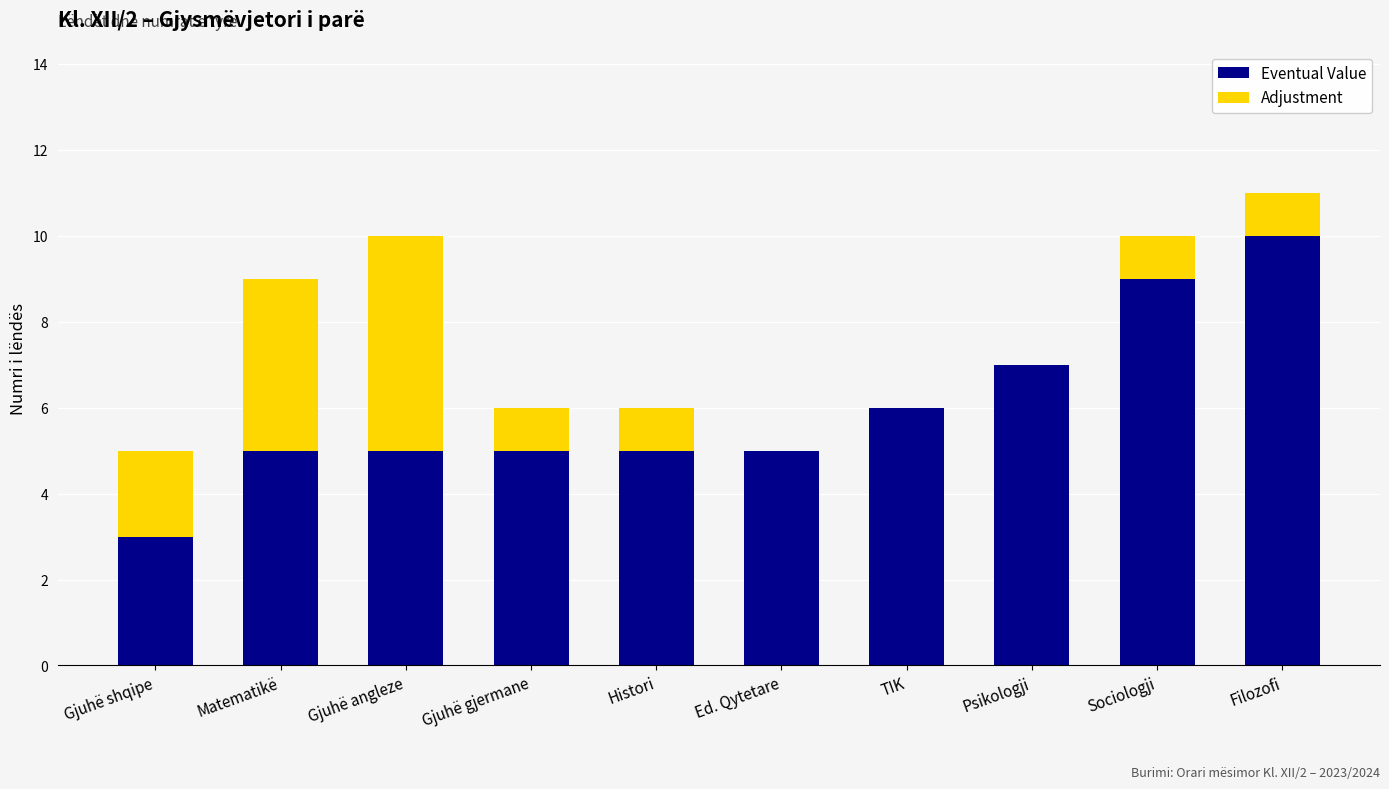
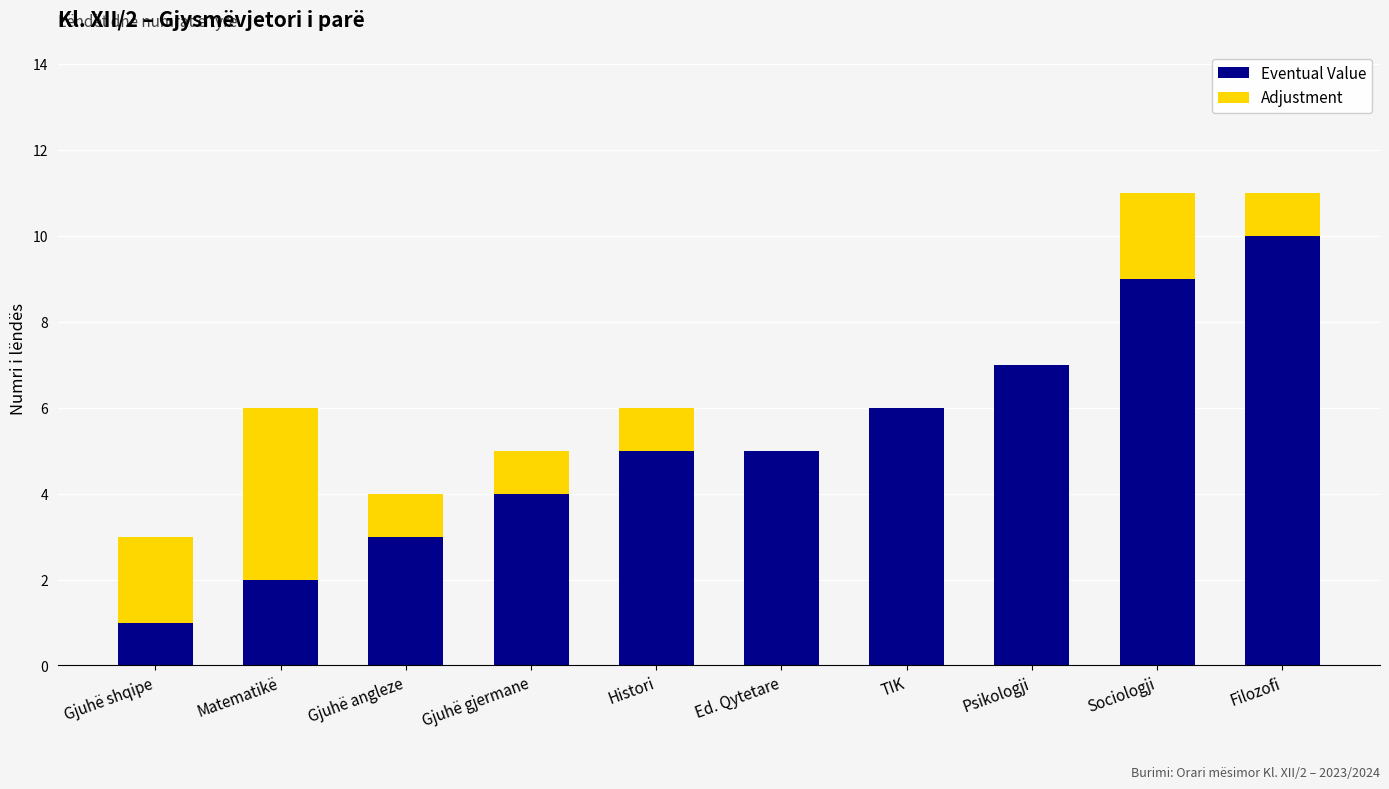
Eventual Value, Gjuhë shqipe: 3 -> 1
Eventual Value, Matematikë: 5 -> 2
Eventual Value, Gjuhë angleze: 5 -> 3
Adjustment, Gjuhë angleze: 5 -> 1
Eventual Value, Gjuhë gjermane: 5 -> 4
Adjustment, Sociologji: 1 -> 2
